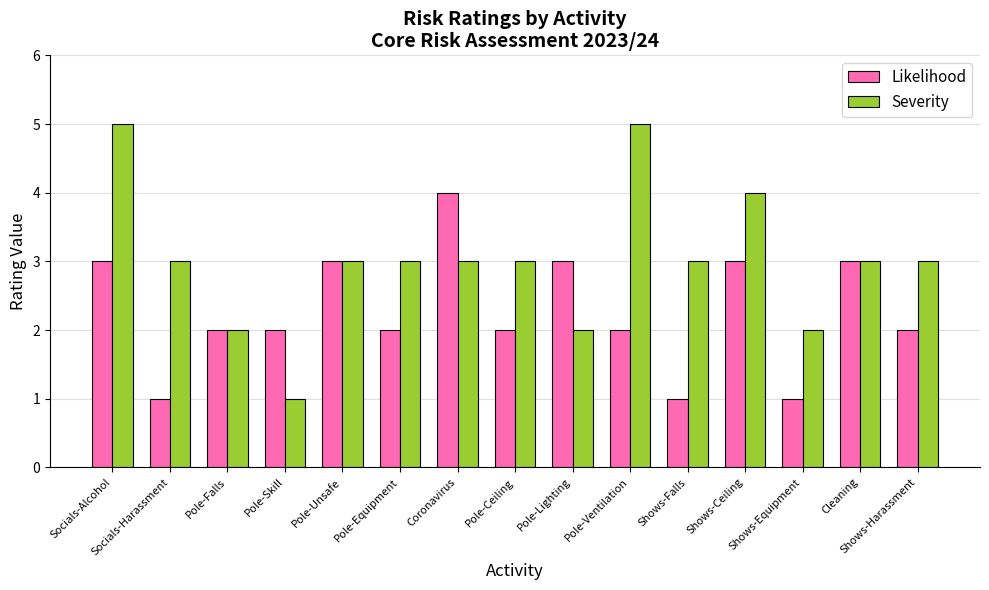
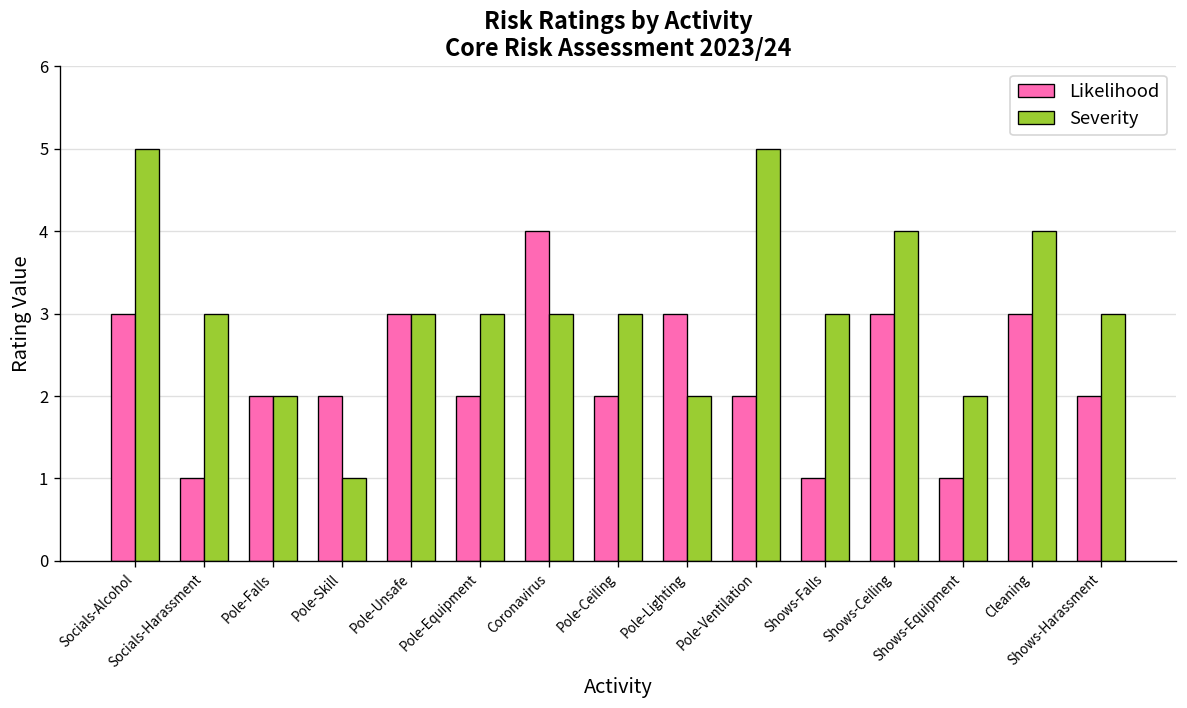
Severity, Cleaning: 3 -> 4
